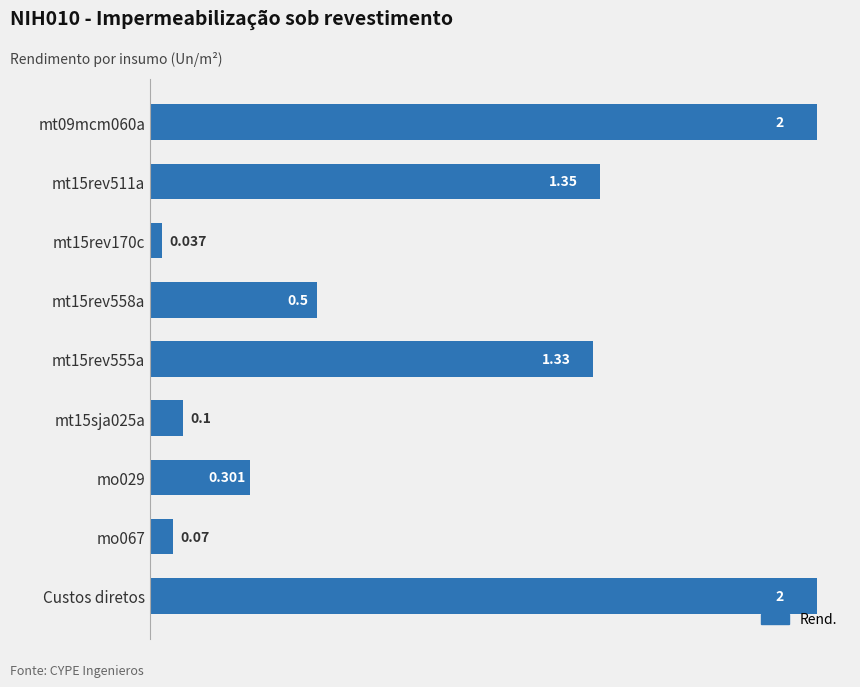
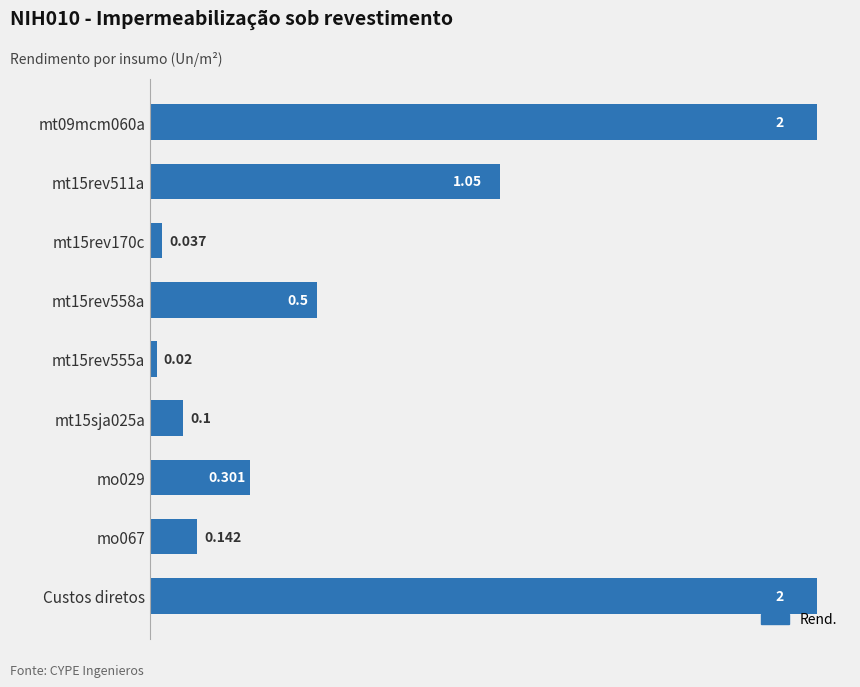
mt15rev511a: 1.35 -> 1.05
mt15rev555a: 1.33 -> 0.02
mo067: 0.07 -> 0.142
